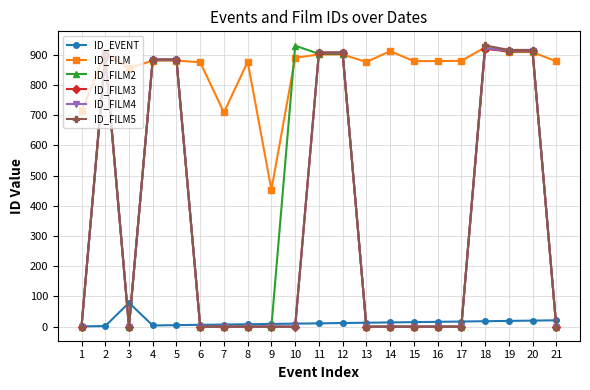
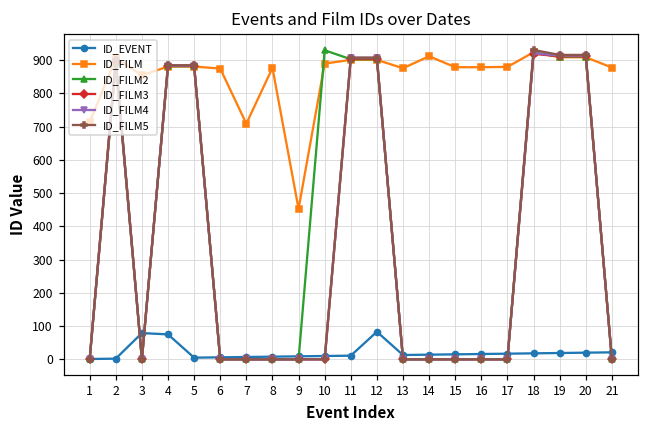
ID_EVENT, 4: 0 -> 80
ID_EVENT, 12: 10 -> 80
